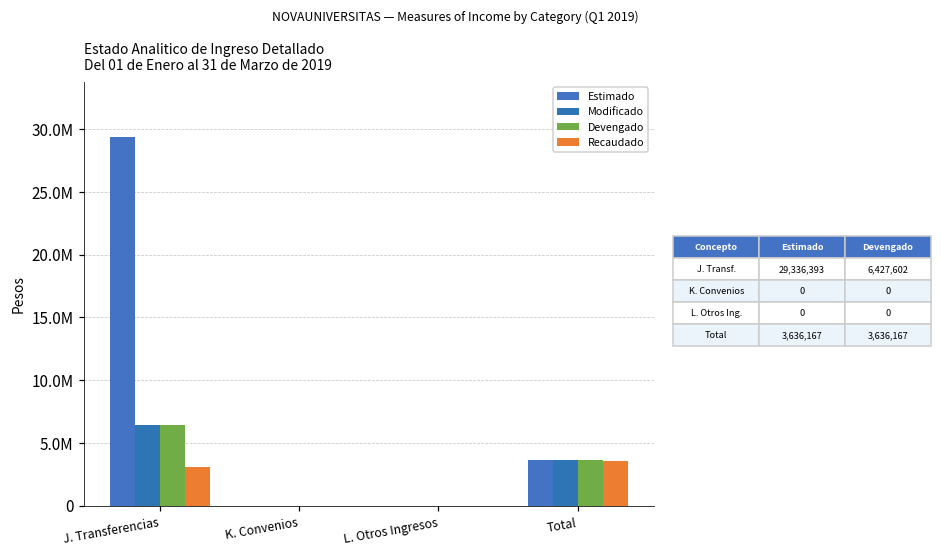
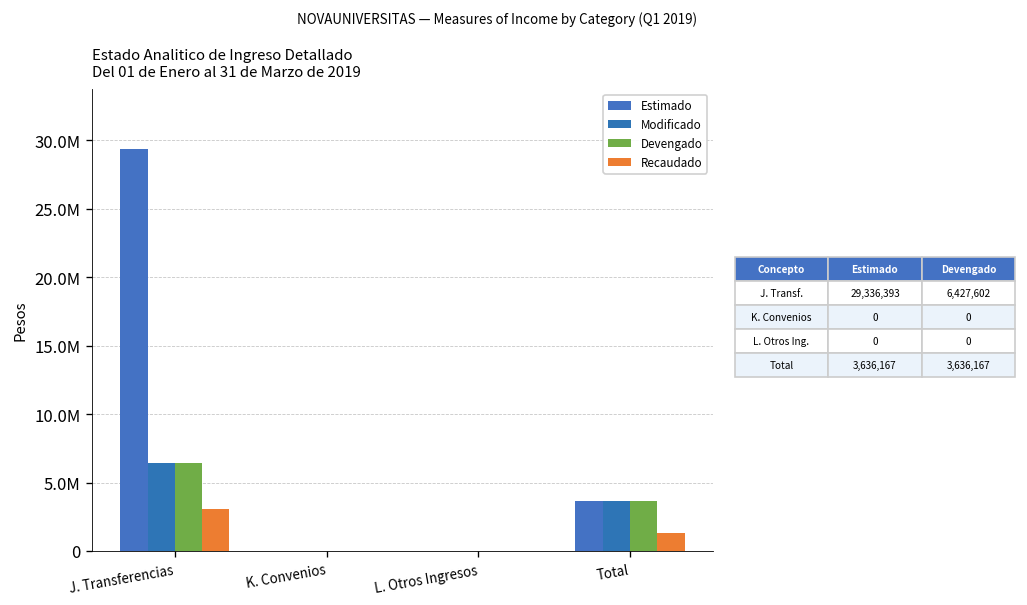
Recaudado, Total: 3600000 -> 1300000
